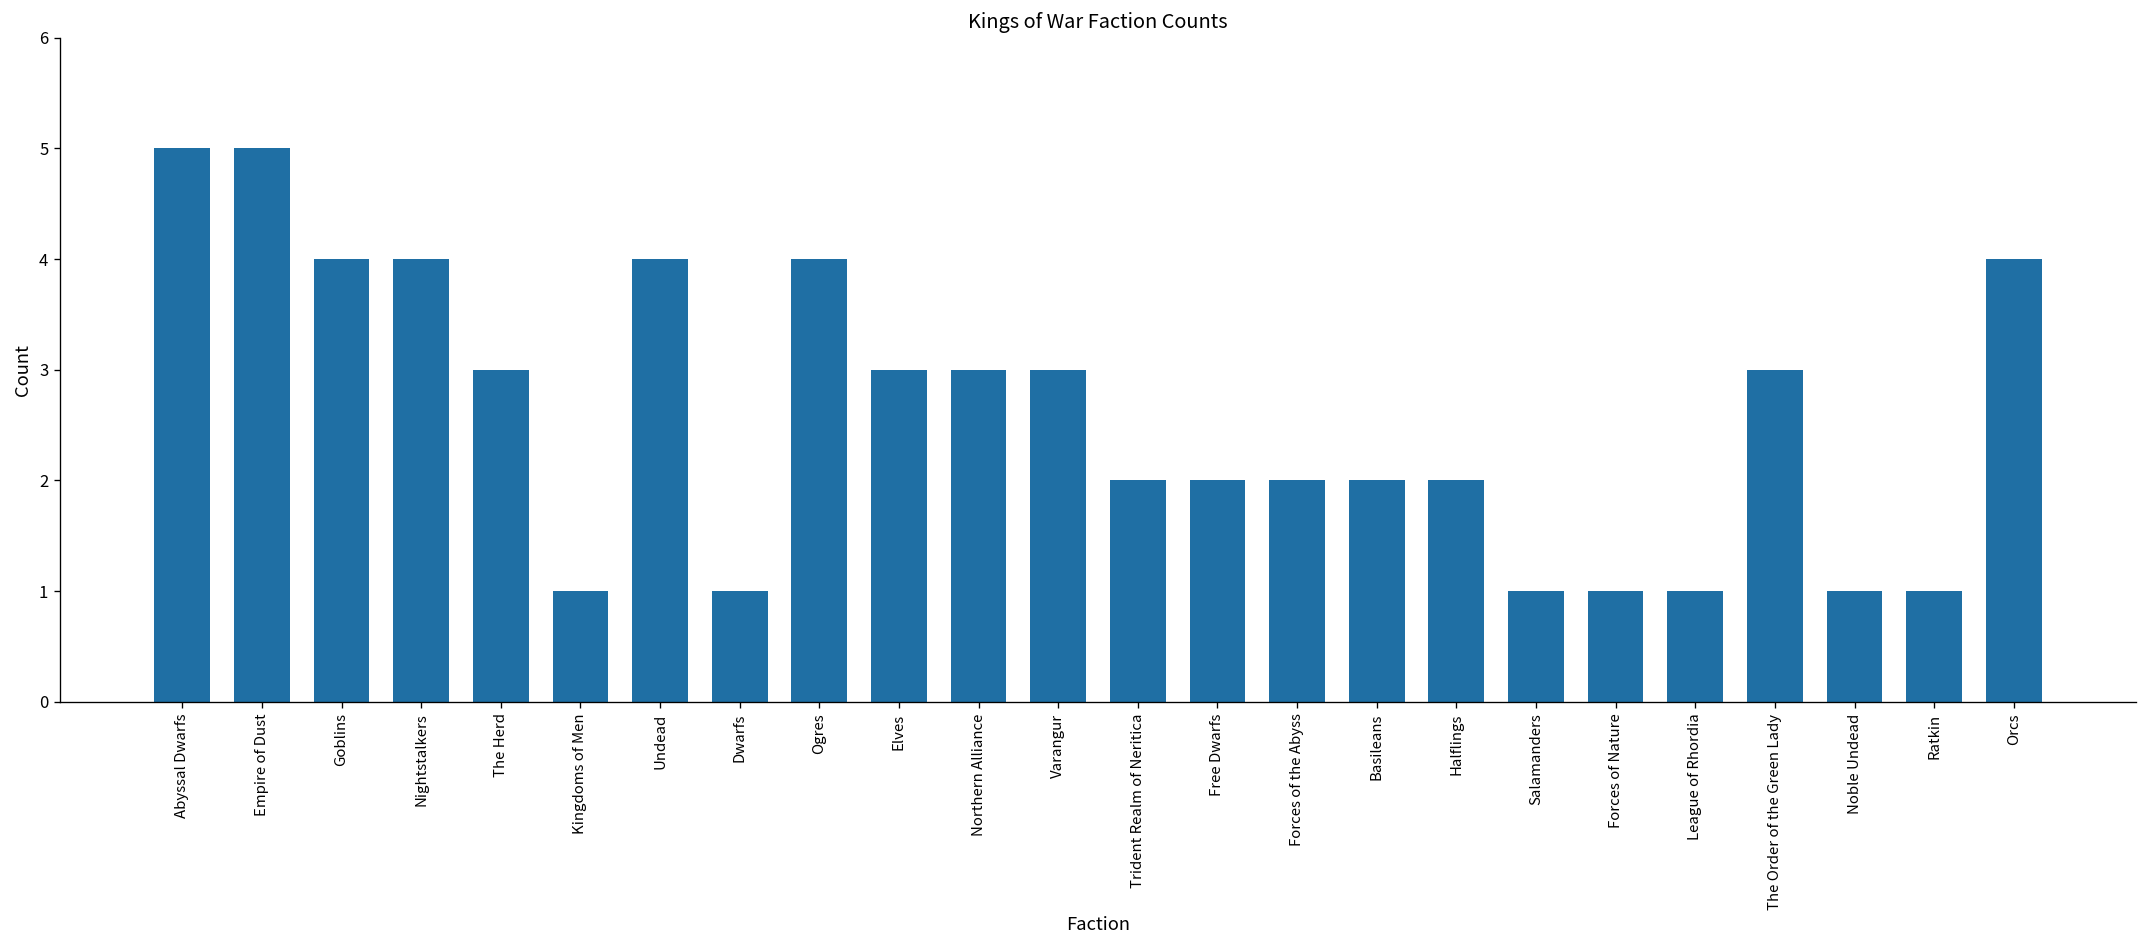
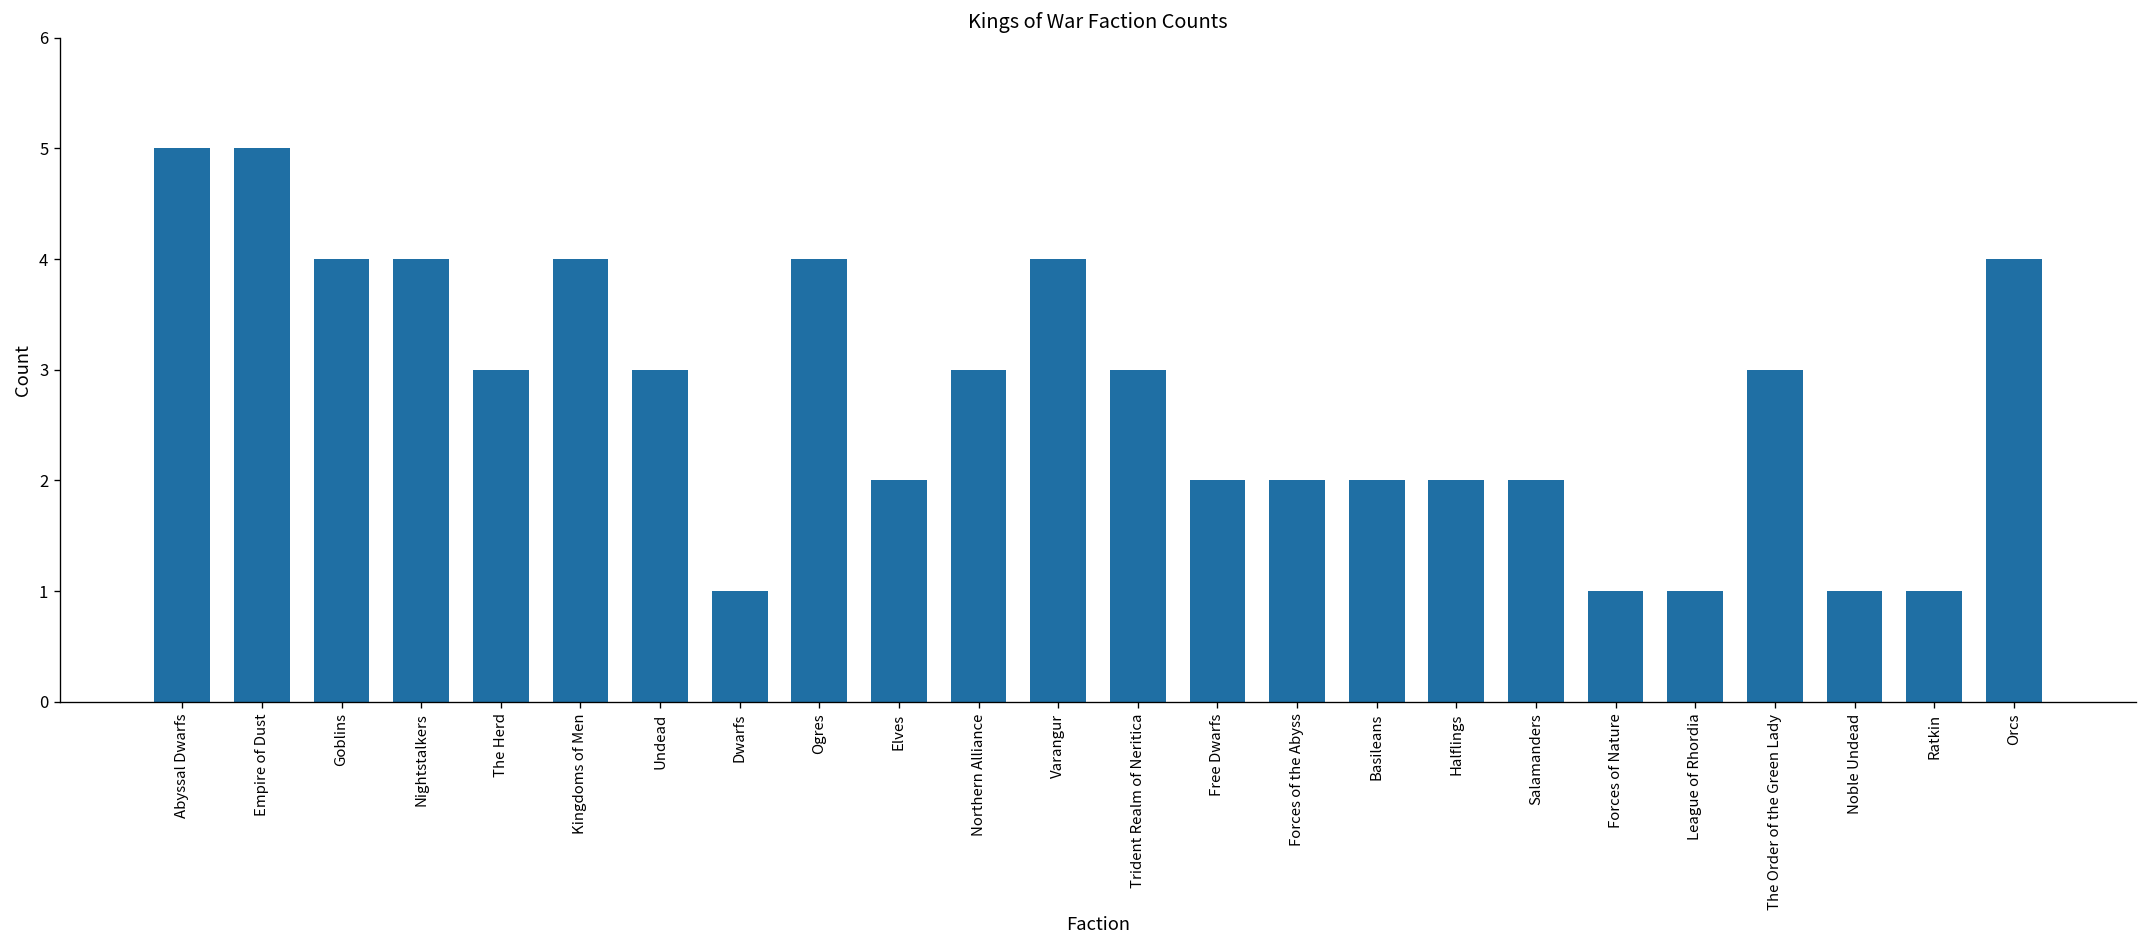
Kingdoms of Men: 1 -> 4
Undead: 4 -> 3
Elves: 3 -> 2
Varangur: 3 -> 4
Trident Realm of Neritica: 2 -> 3
Salamanders: 1 -> 2
